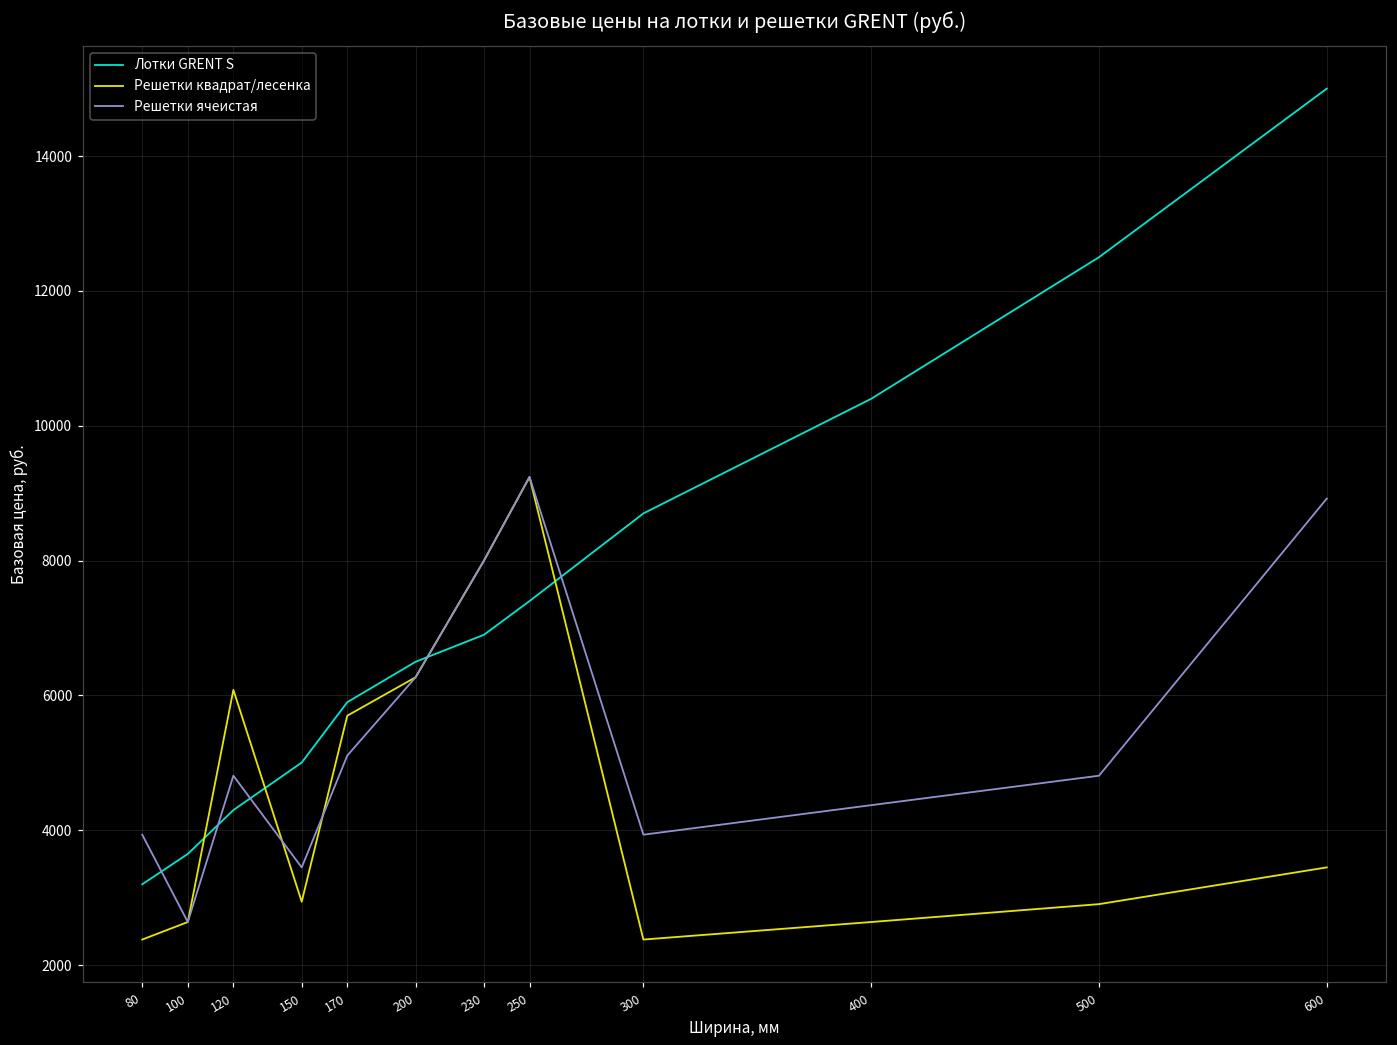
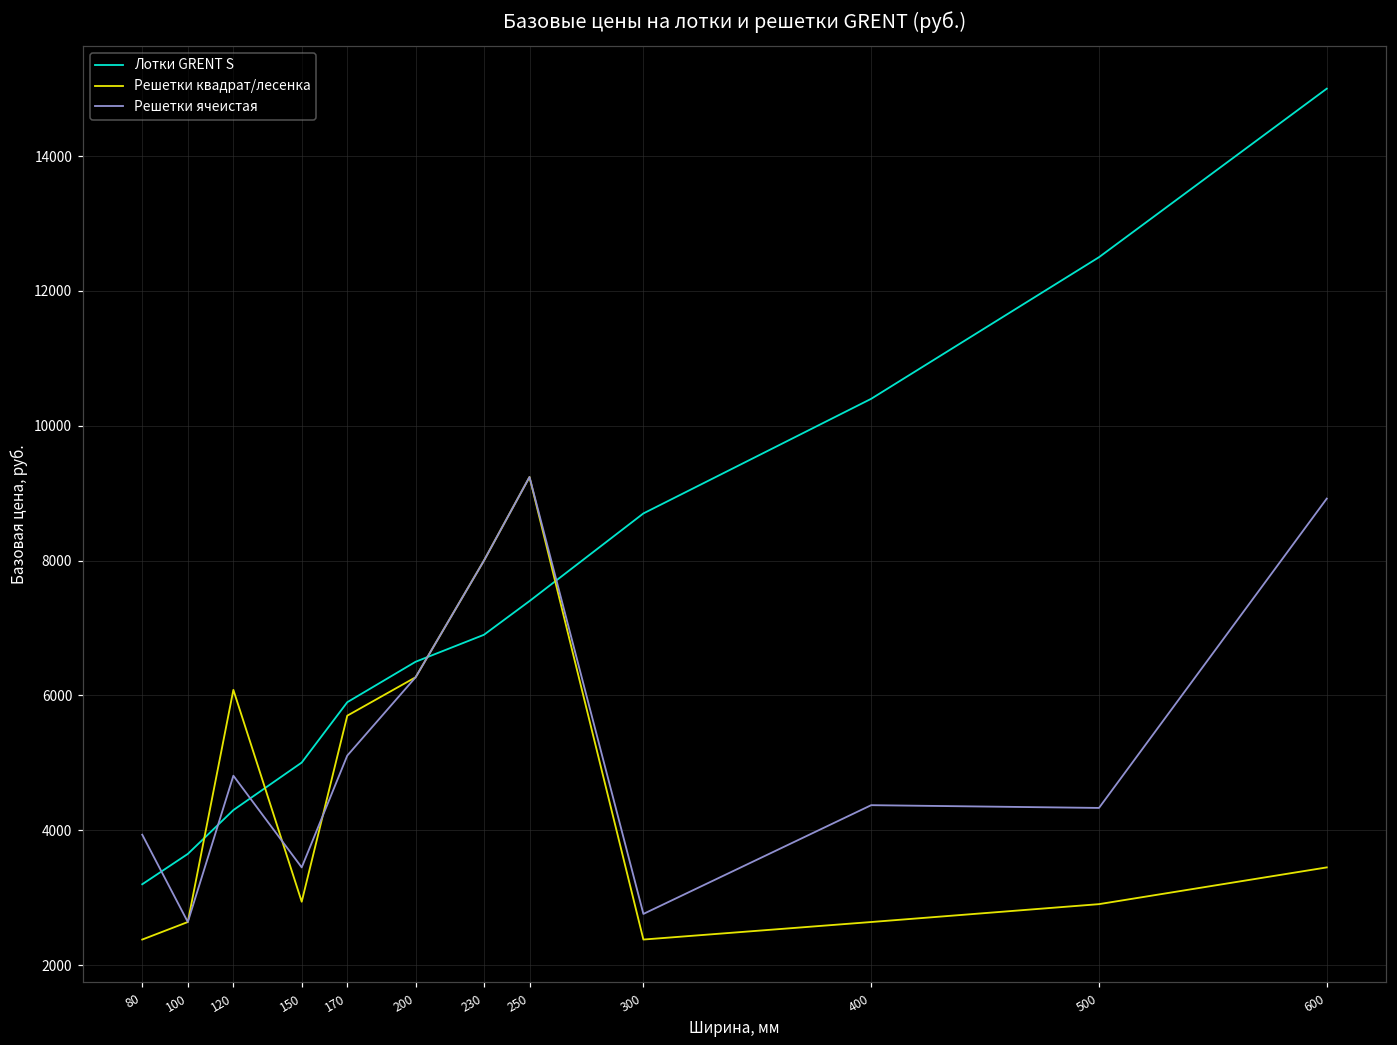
Решетки ячеистая, 300: 3900 -> 2800
Решетки ячеистая, 500: 4800 -> 4300
